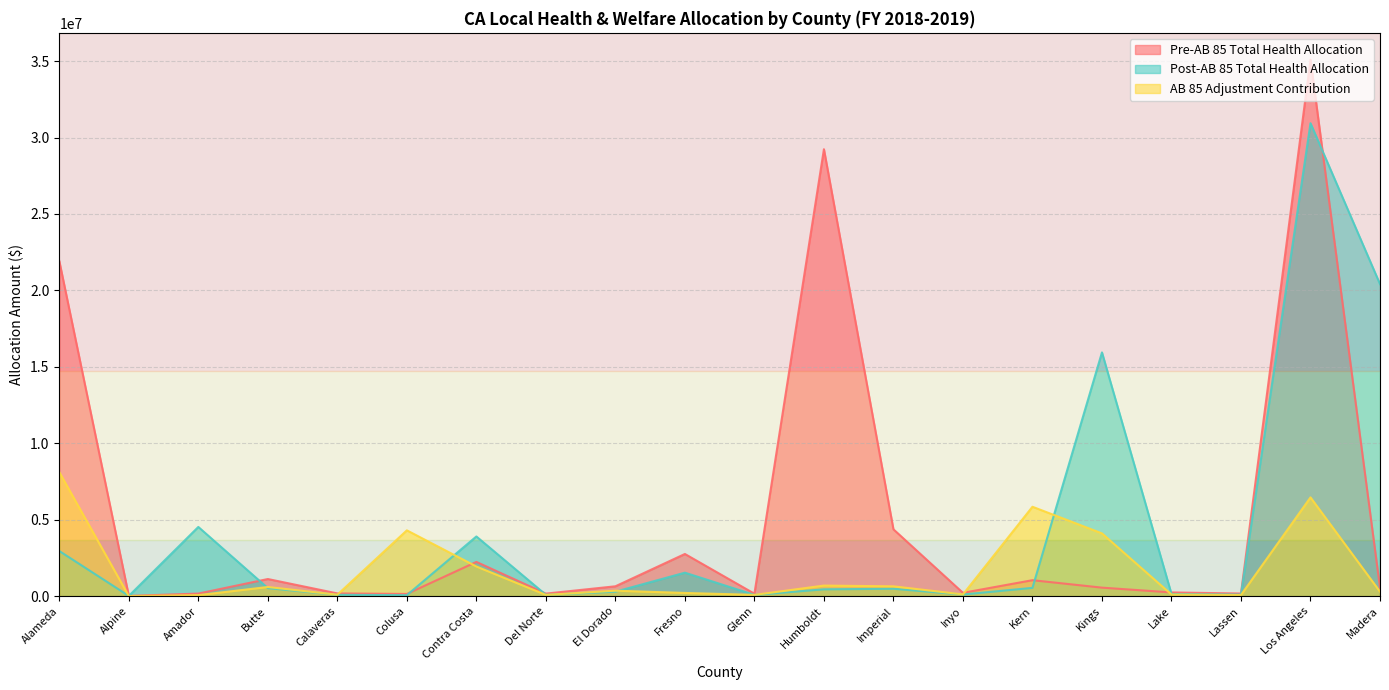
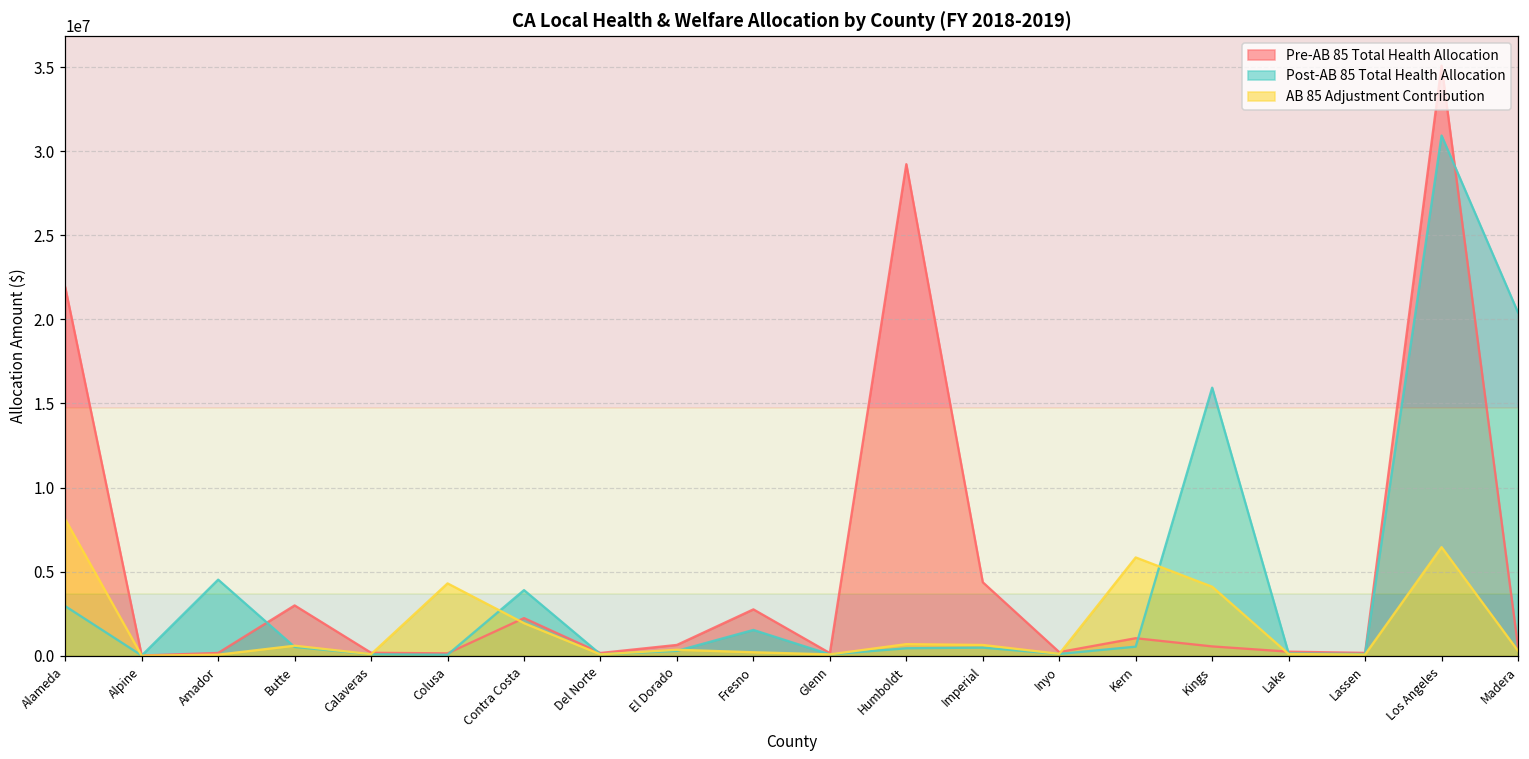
Pre-AB 85 Total Health Allocation, Butte: 1100000 -> 3000000
